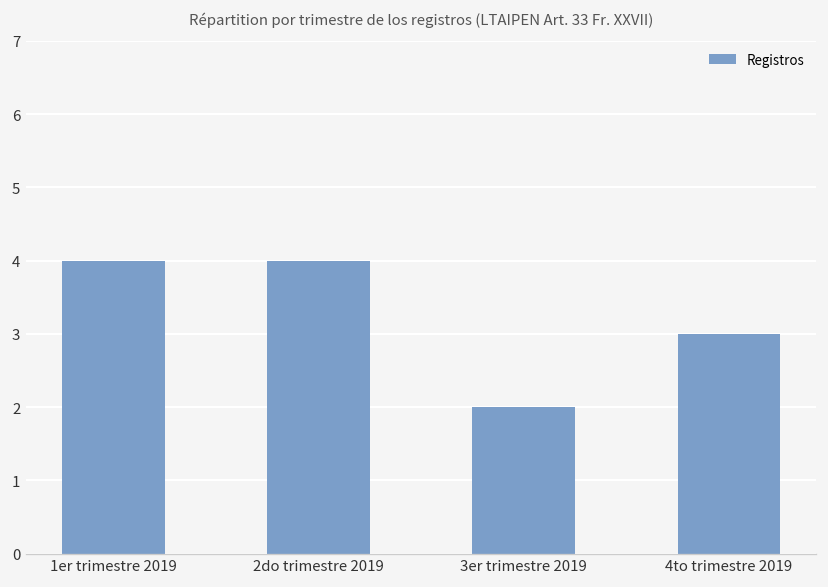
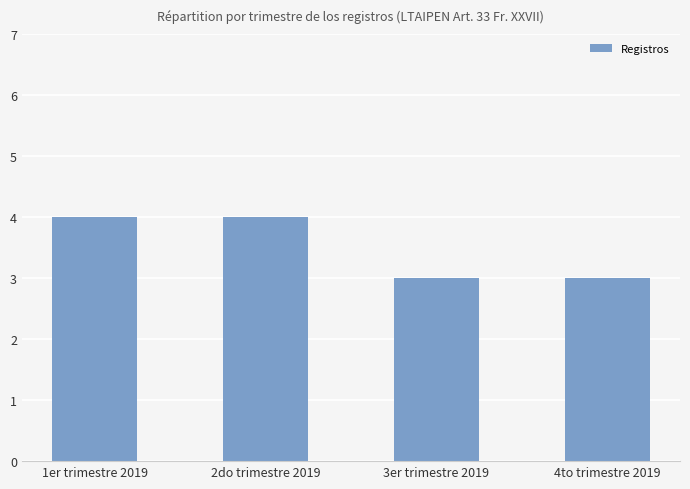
3er trimestre 2019: 2 -> 3
